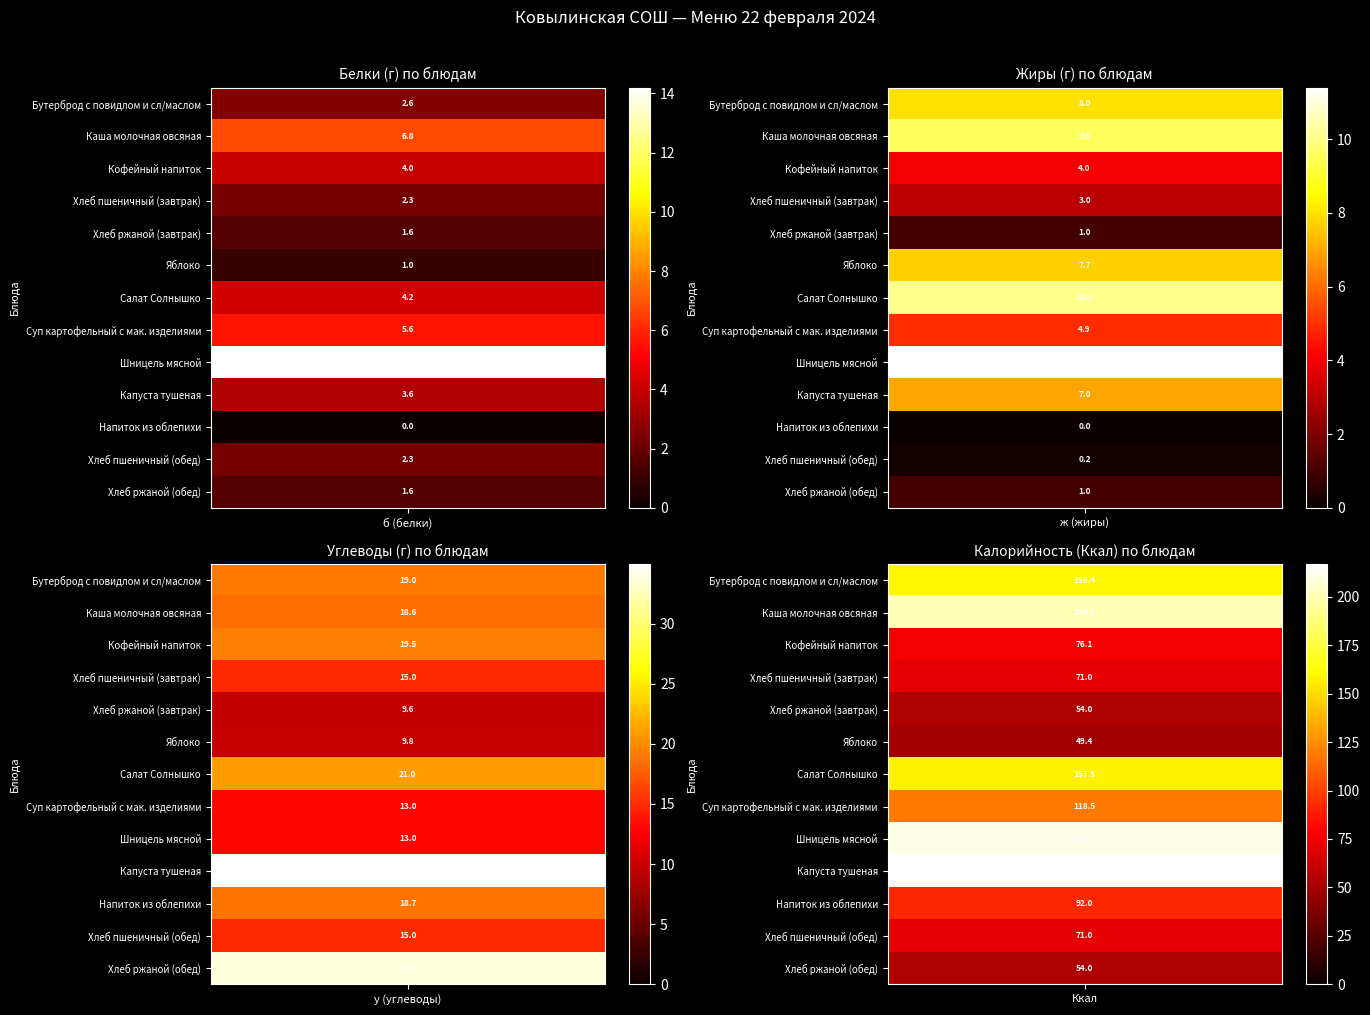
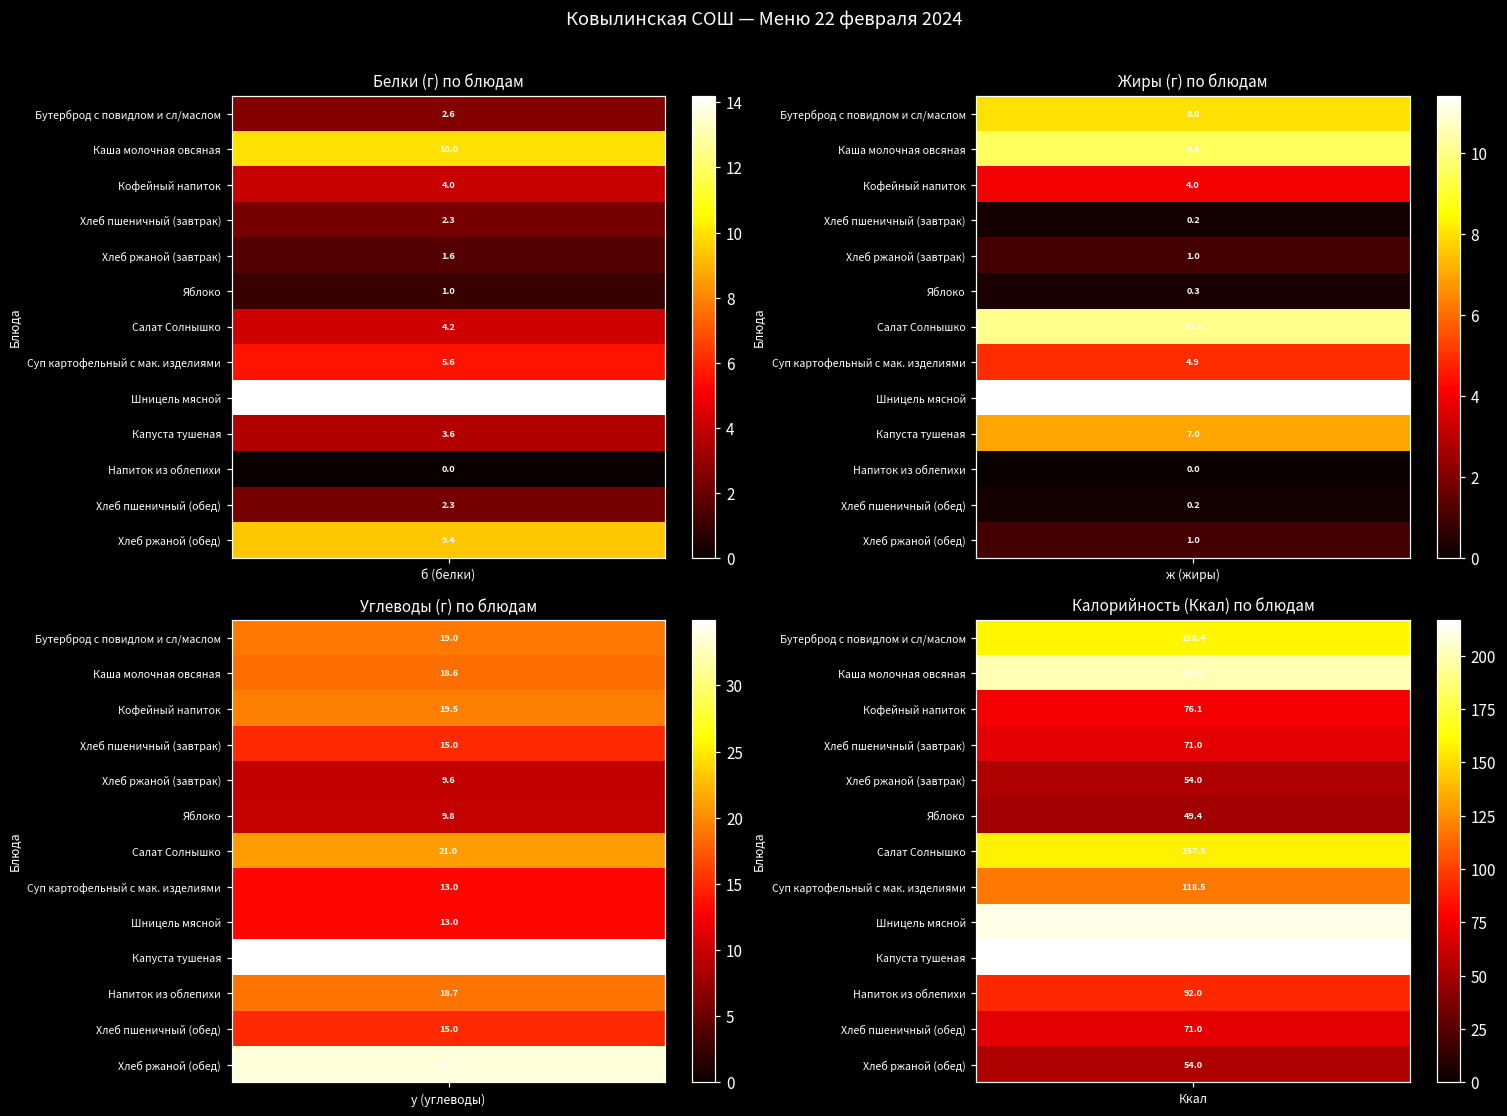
Белки (г) по блюдам, Каша молочная овсяная, б (белки): 6.8 -> 10.0
Белки (г) по блюдам, Хлеб ржаной (обед), б (белки): 1.6 -> 9.4
Жиры (г) по блюдам, Хлеб пшеничный (завтрак), ж (жиры): 3.0 -> 0.2
Жиры (г) по блюдам, Яблоко, ж (жиры): 7.7 -> 0.3
